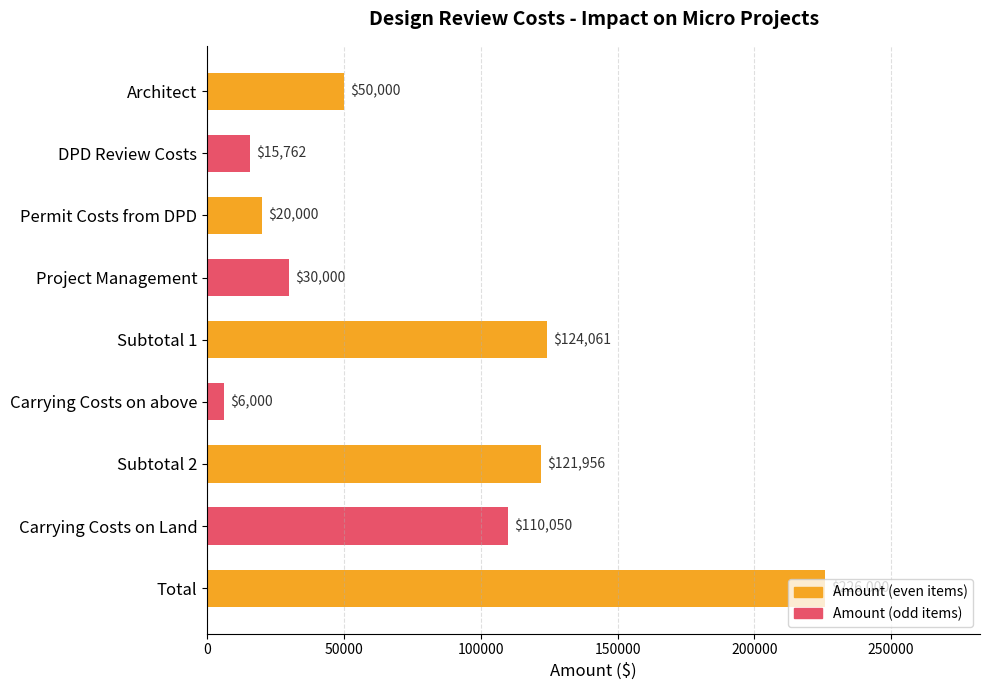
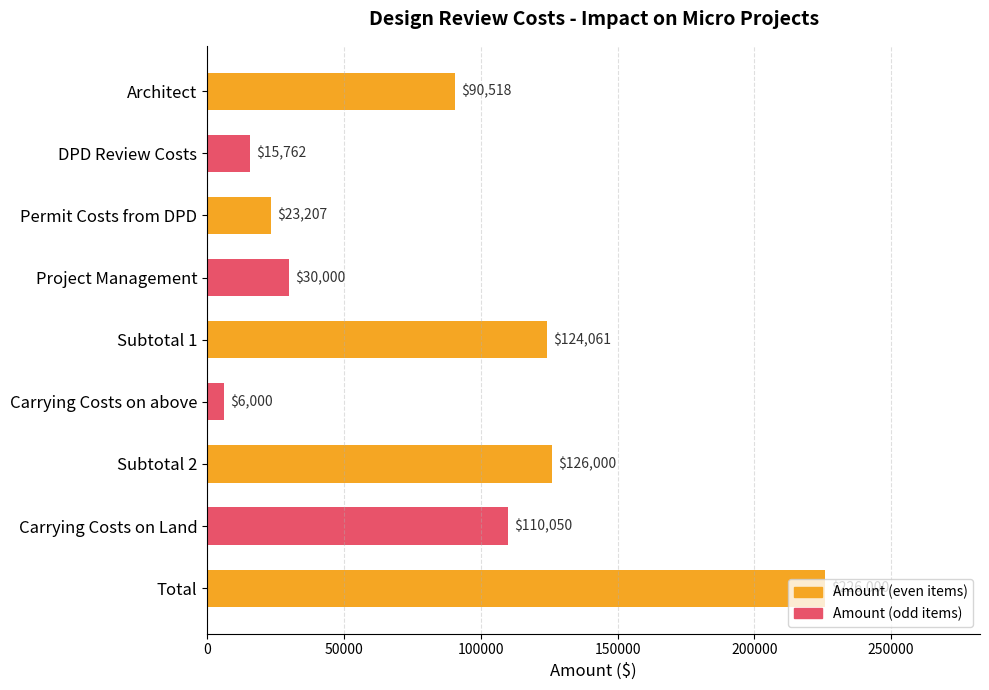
Architect: $50,000 -> $90,518
Permit Costs from DPD: $20,000 -> $23,207
Subtotal 2: $121,956 -> $126,000
